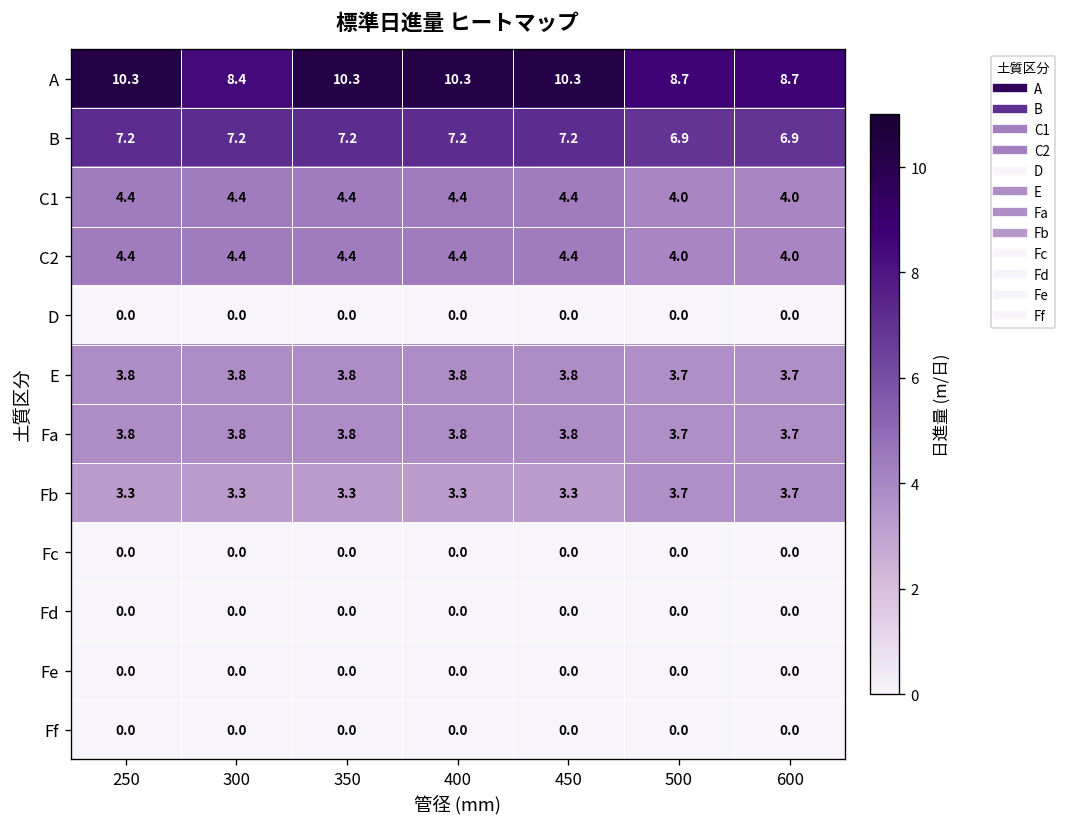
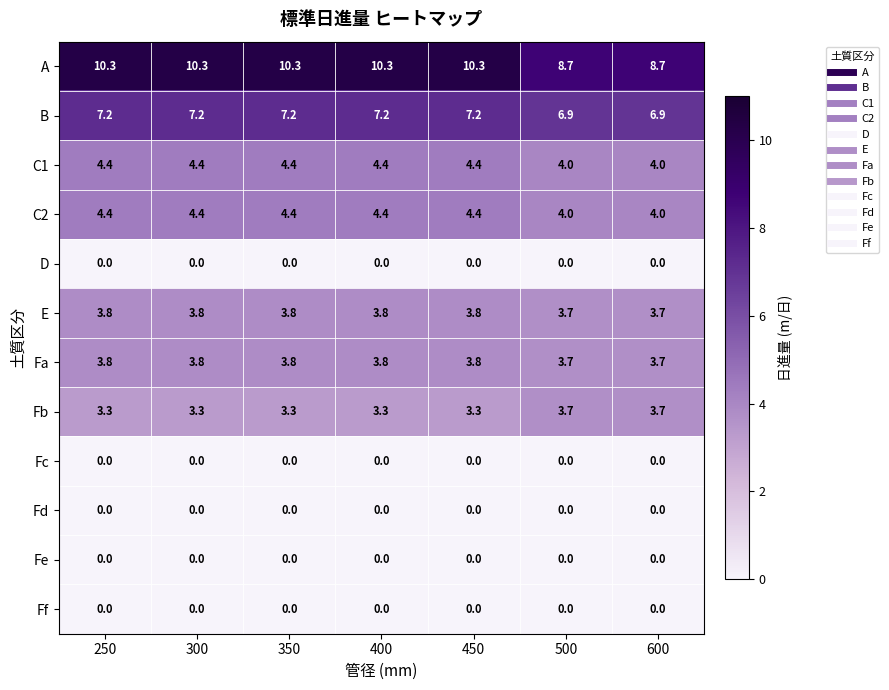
A, 300: 8.4 -> 10.3
